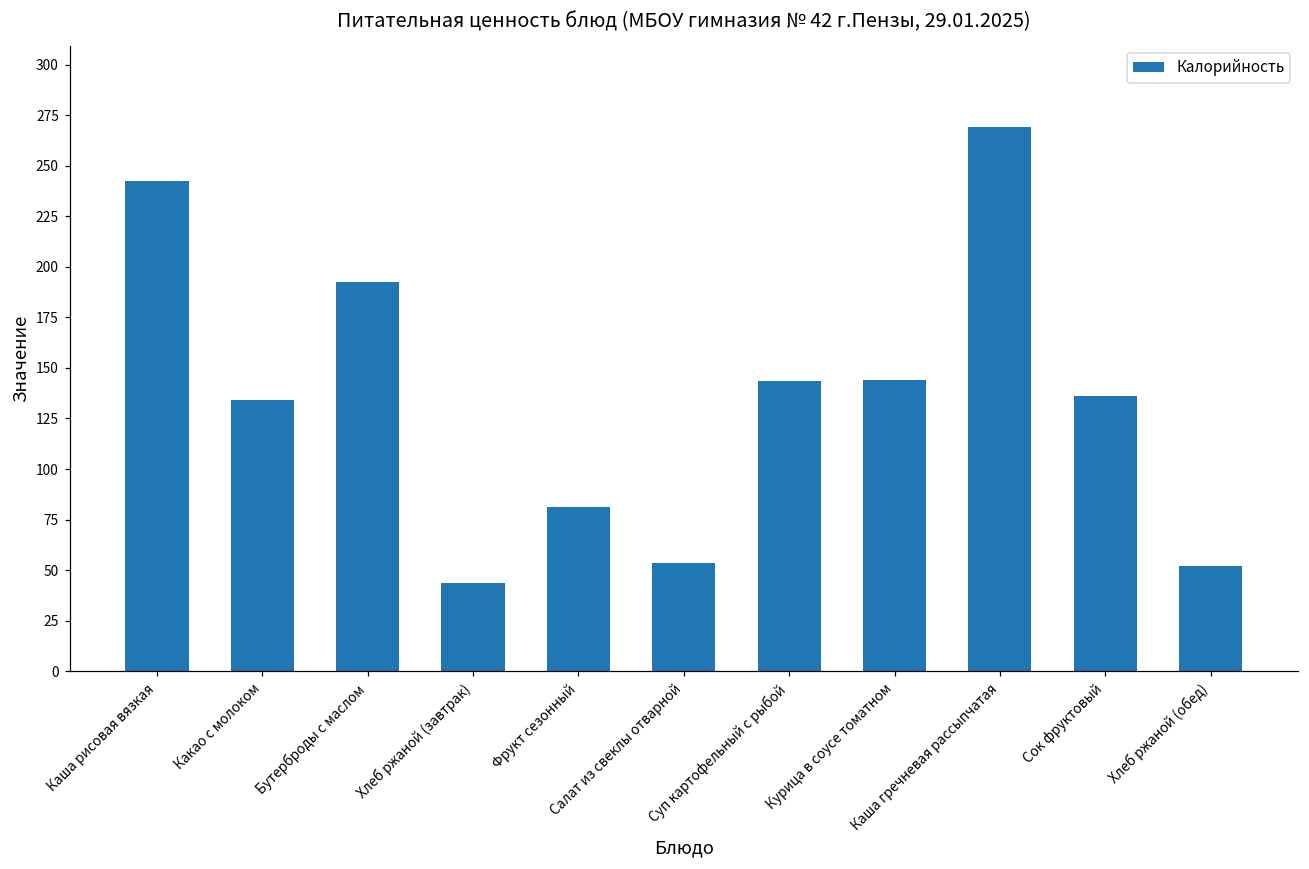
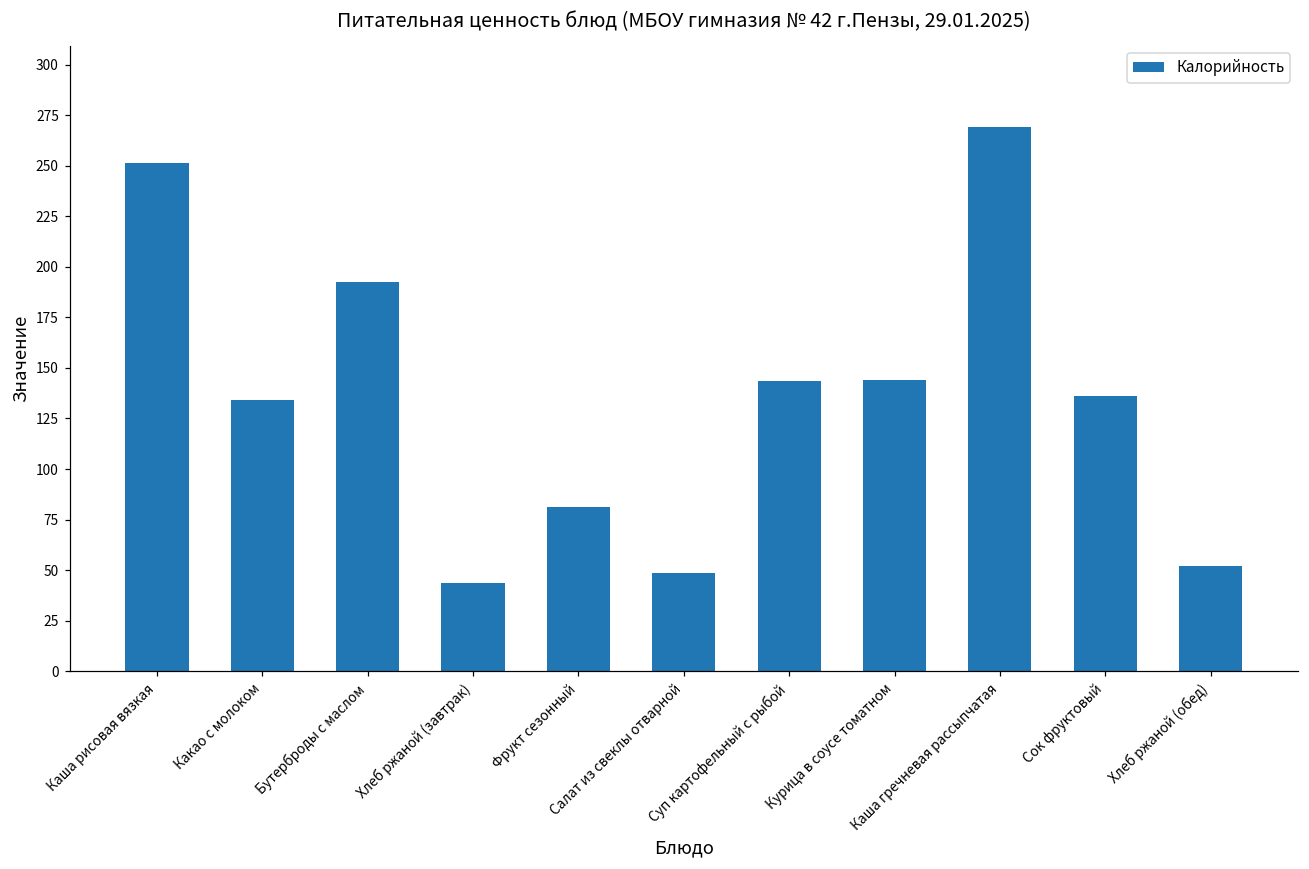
Каша рисовая вязкая: 243 -> 251
Салат из свеклы отварной: 53 -> 49
